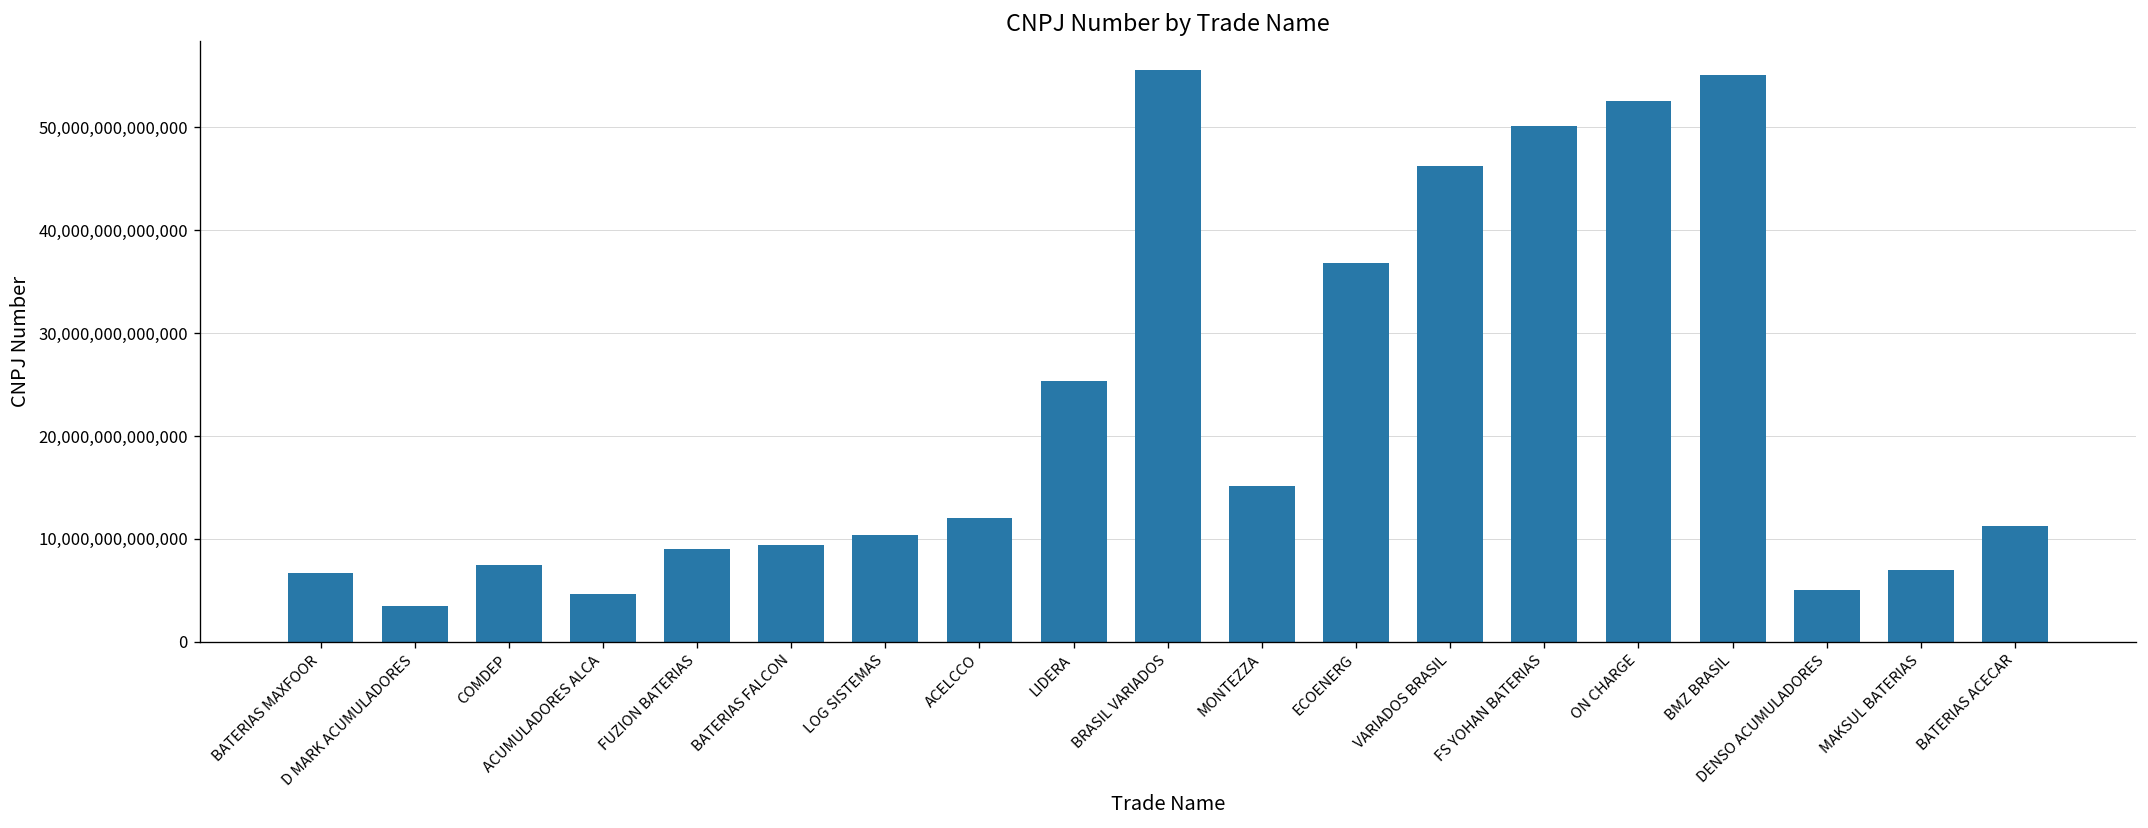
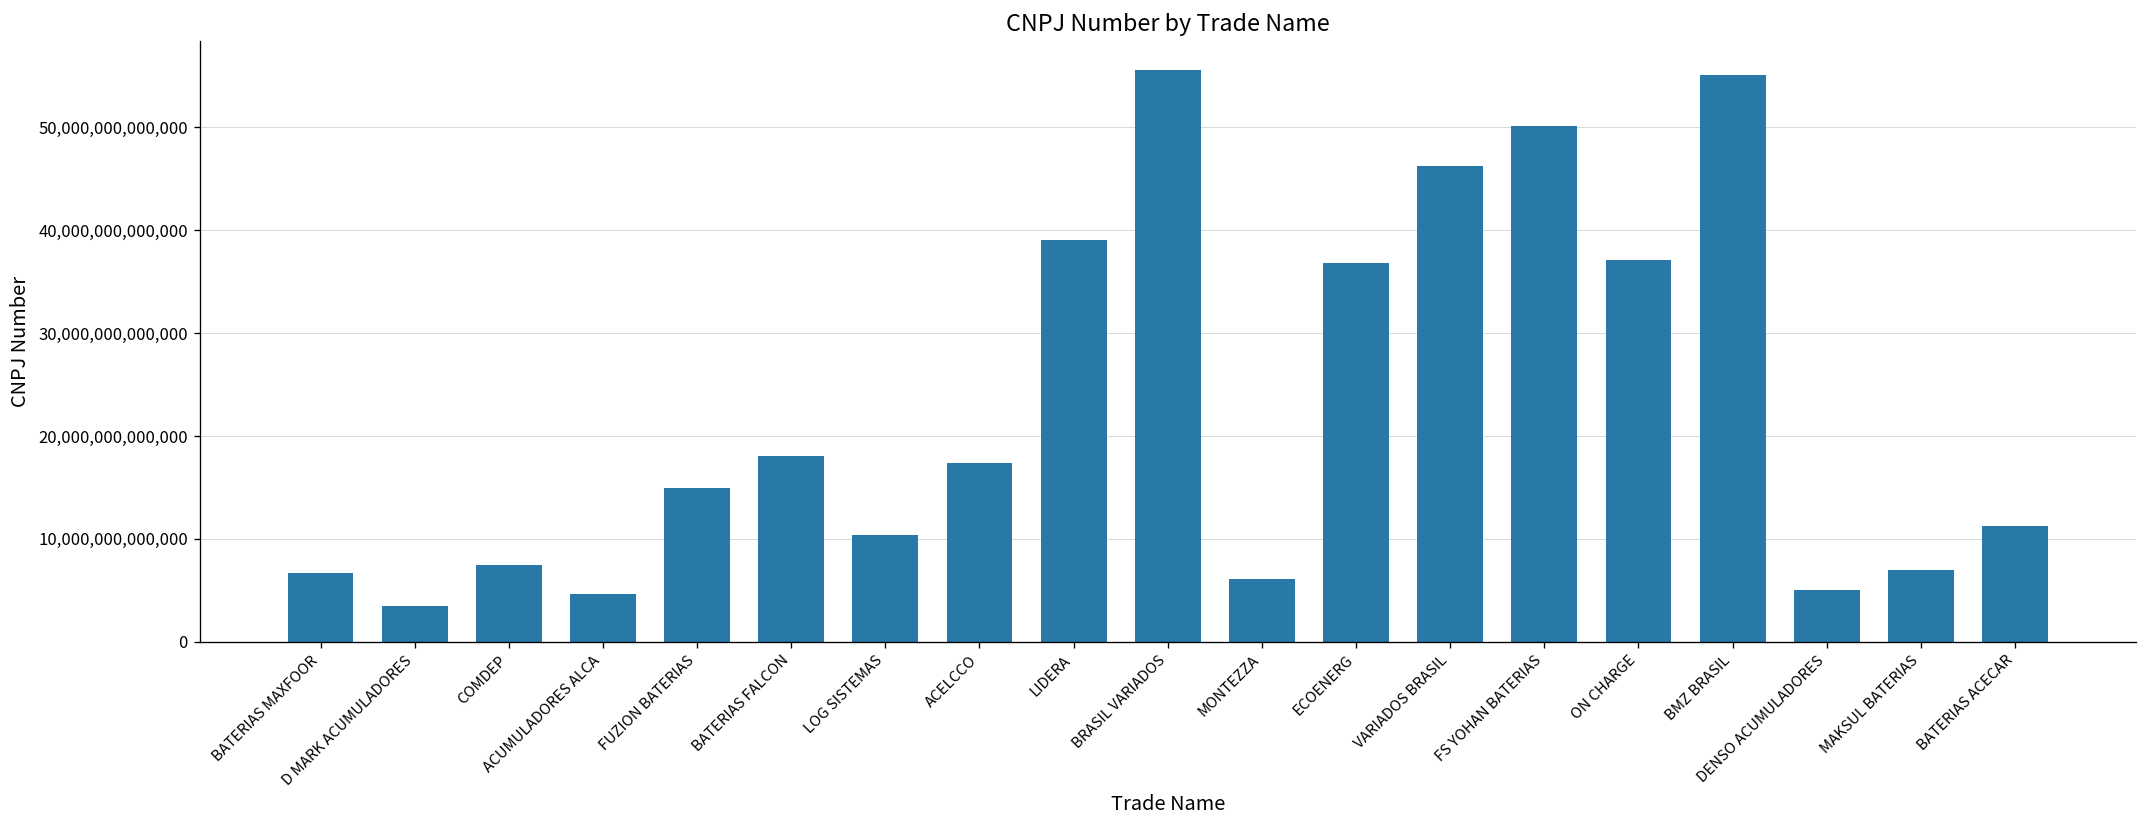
FUZION BATERIAS: 9,000,000,000,000 -> 15,000,000,000,000
BATERIAS FALCON: 9,000,000,000,000 -> 18,000,000,000,000
ACELCCO: 12,000,000,000,000 -> 17,000,000,000,000
LIDERA: 25,000,000,000,000 -> 39,000,000,000,000
MONTEZZA: 15,000,000,000,000 -> 6,000,000,000,000
ON CHARGE: 53,000,000,000,000 -> 37,000,000,000,000
